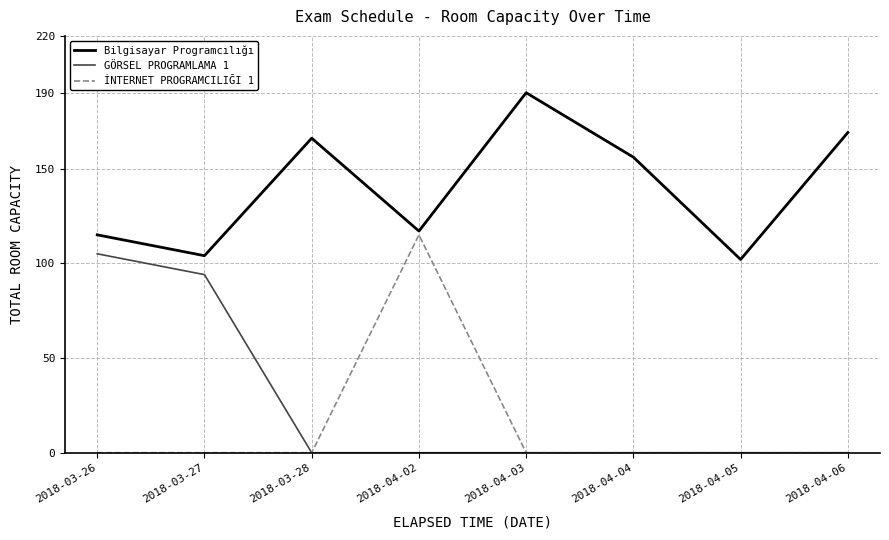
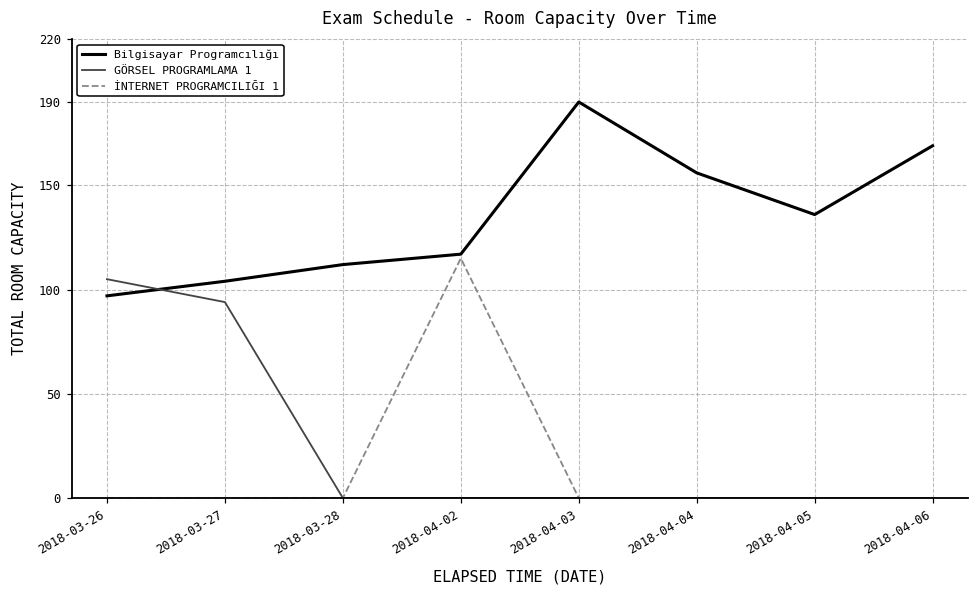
Bilgisayar Programcılığı, 2018-03-26: 115 -> 97
Bilgisayar Programcılığı, 2018-03-28: 166 -> 112
Bilgisayar Programcılığı, 2018-04-05: 102 -> 136
